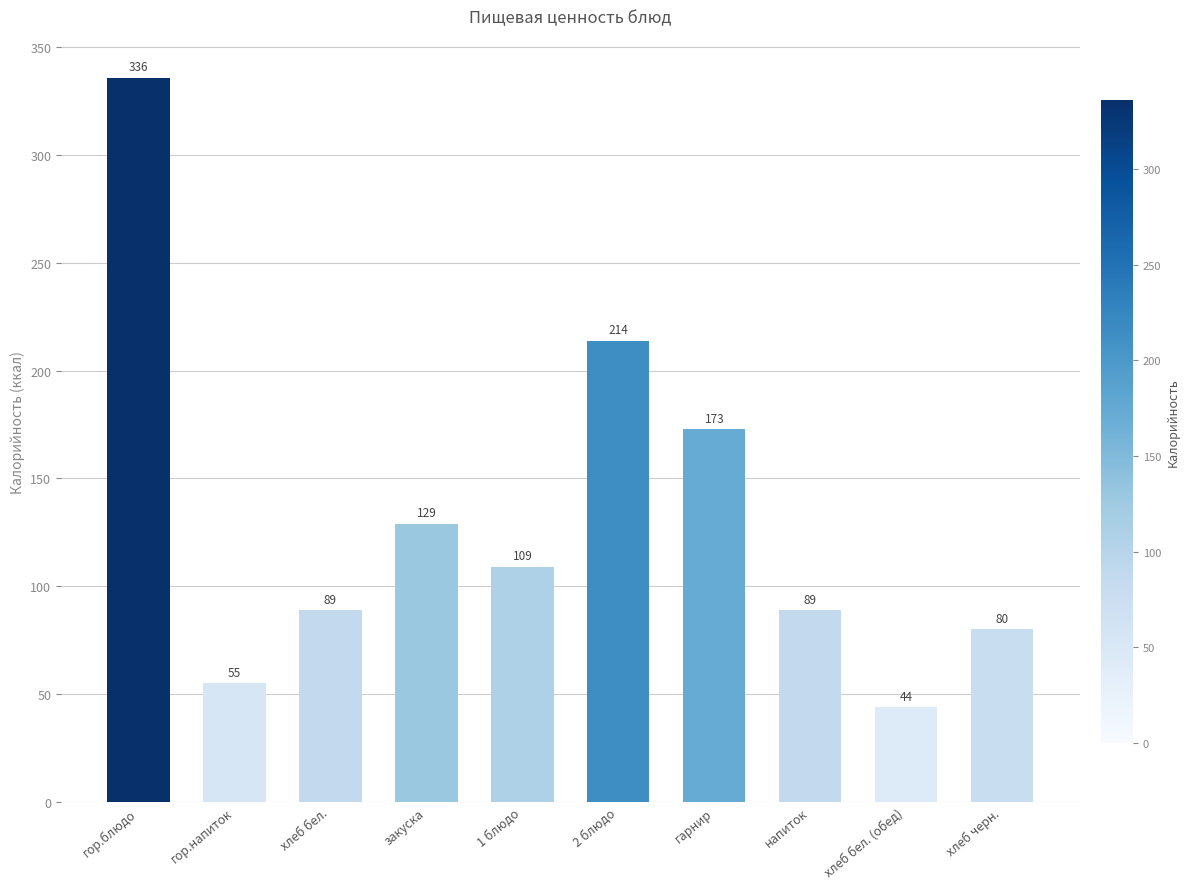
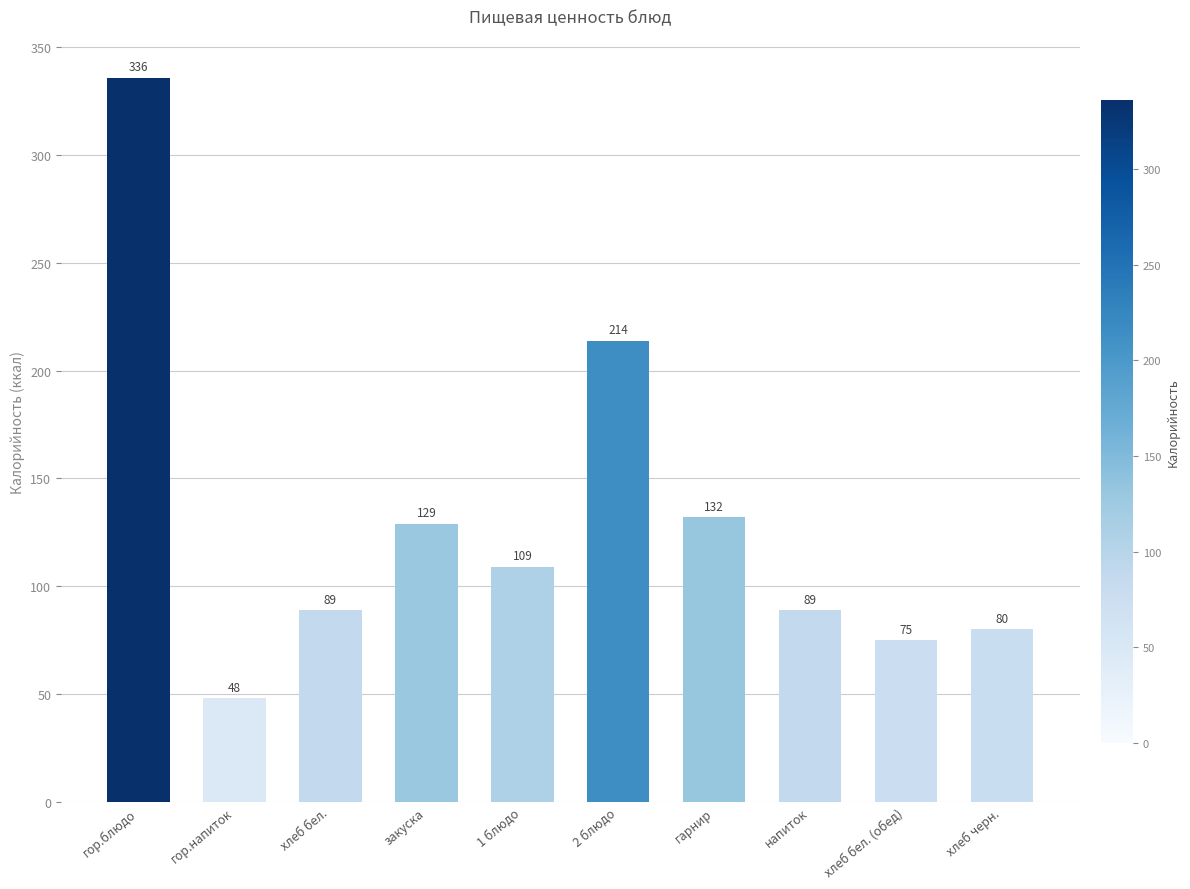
гор.напиток: 55 -> 48
гарнир: 173 -> 132
хлеб бел. (обед): 44 -> 75
